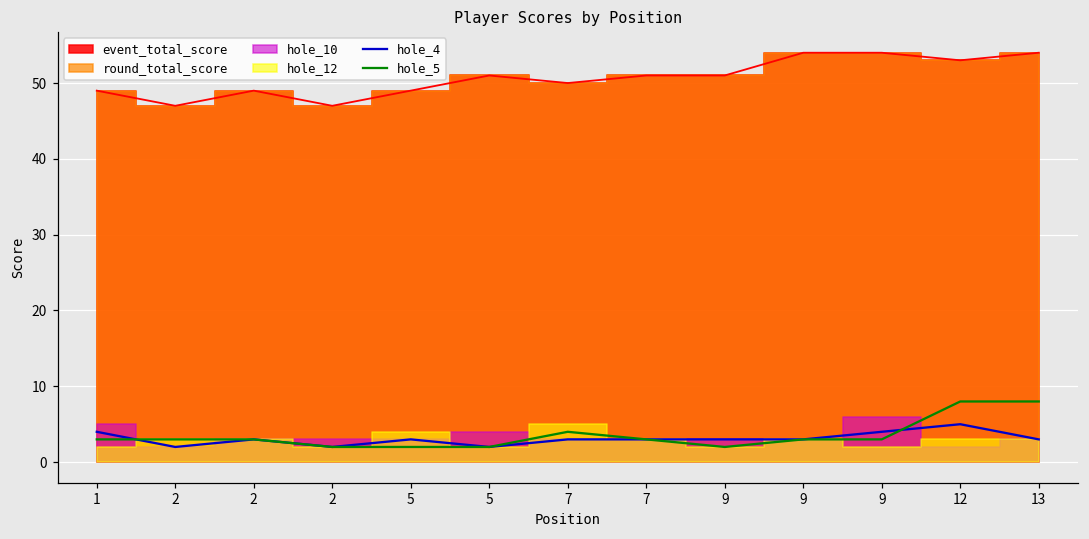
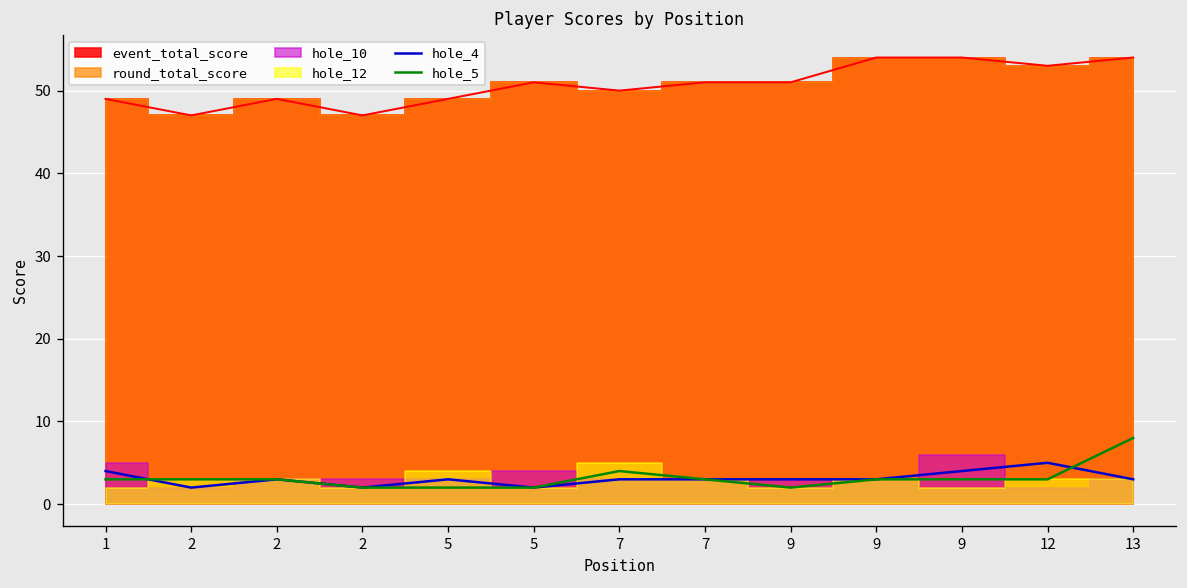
hole_5, 12: 8 -> 3
